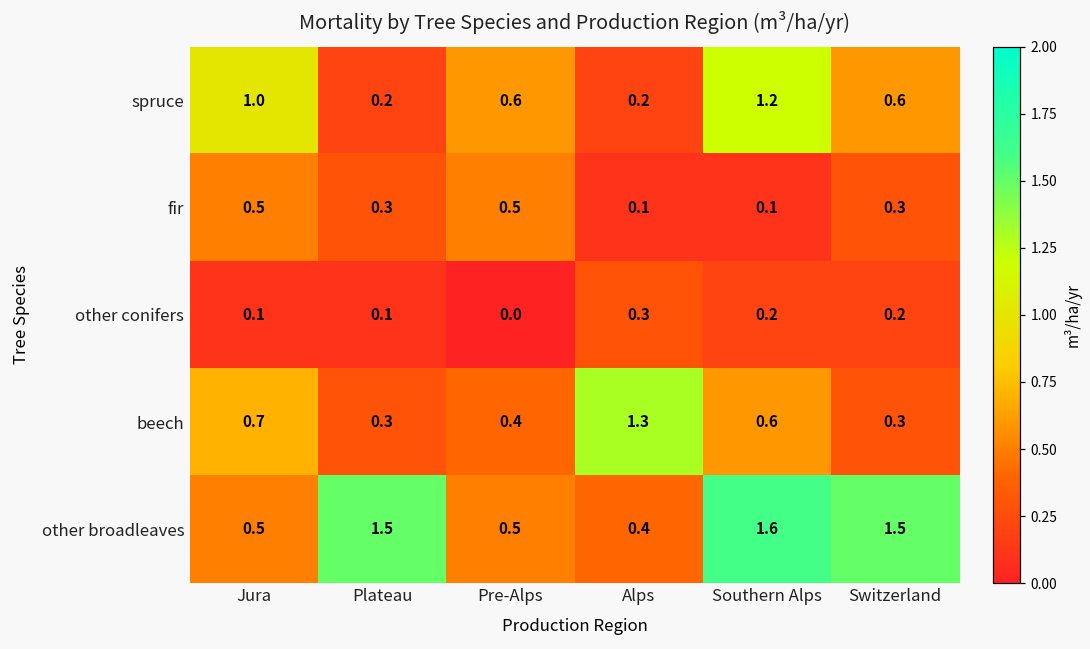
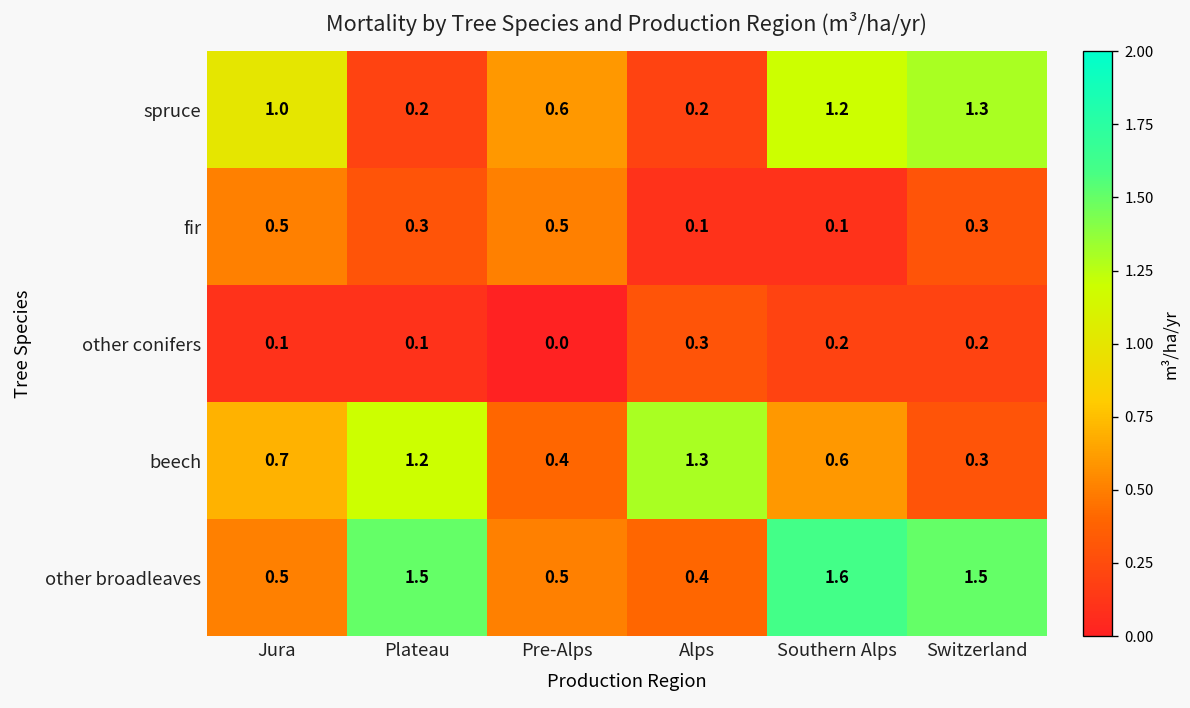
spruce, Switzerland: 0.6 -> 1.3
beech, Plateau: 0.3 -> 1.2
